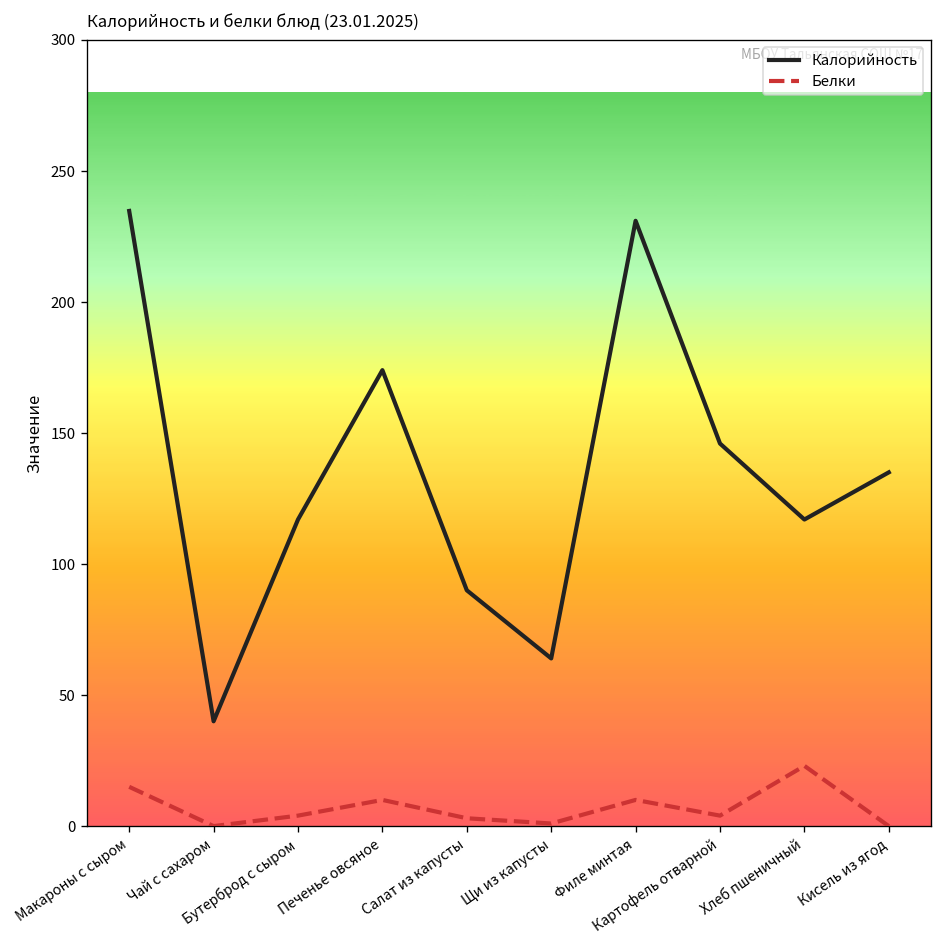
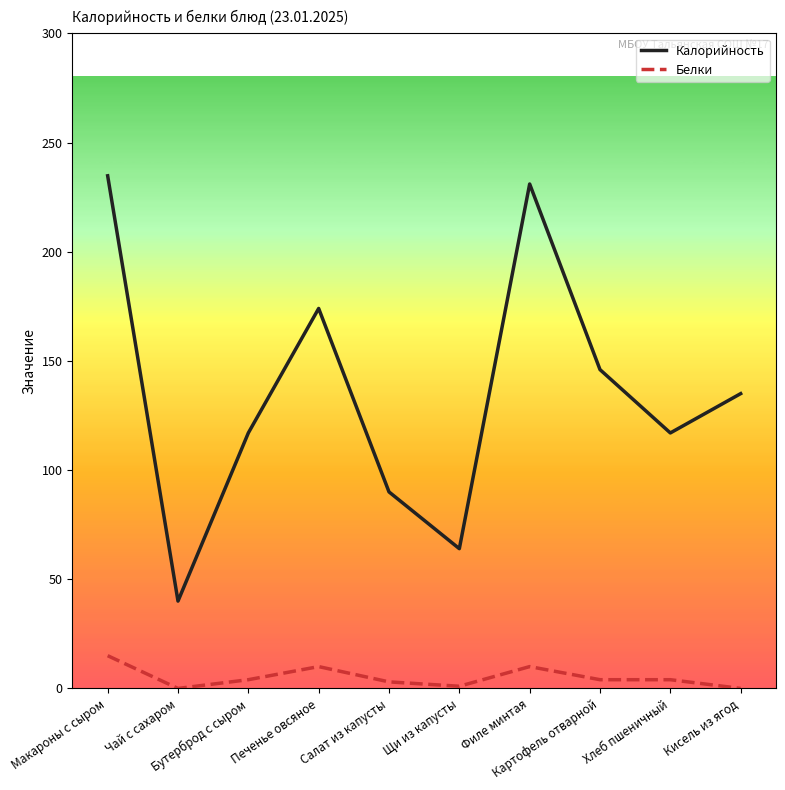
Белки, Хлеб пшеничный: 23 -> 4
